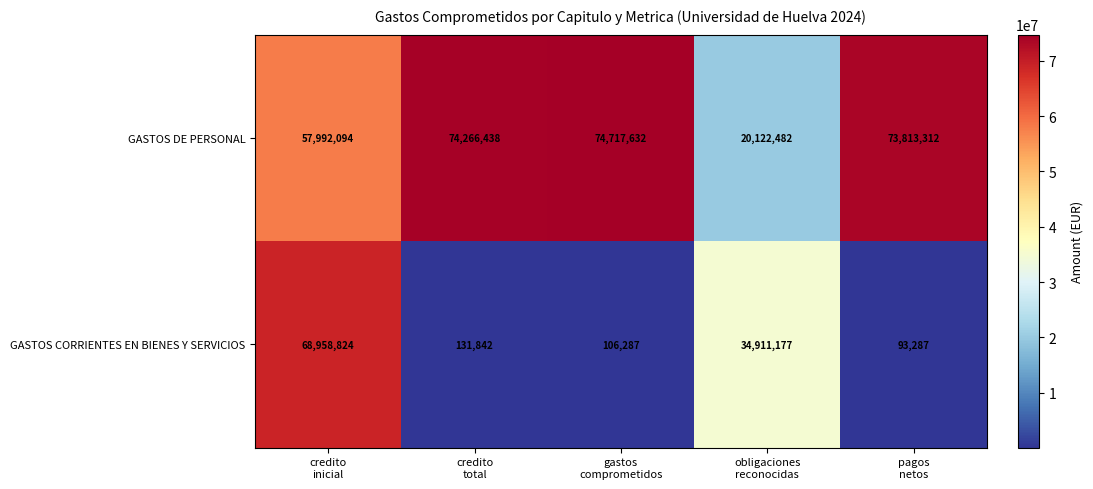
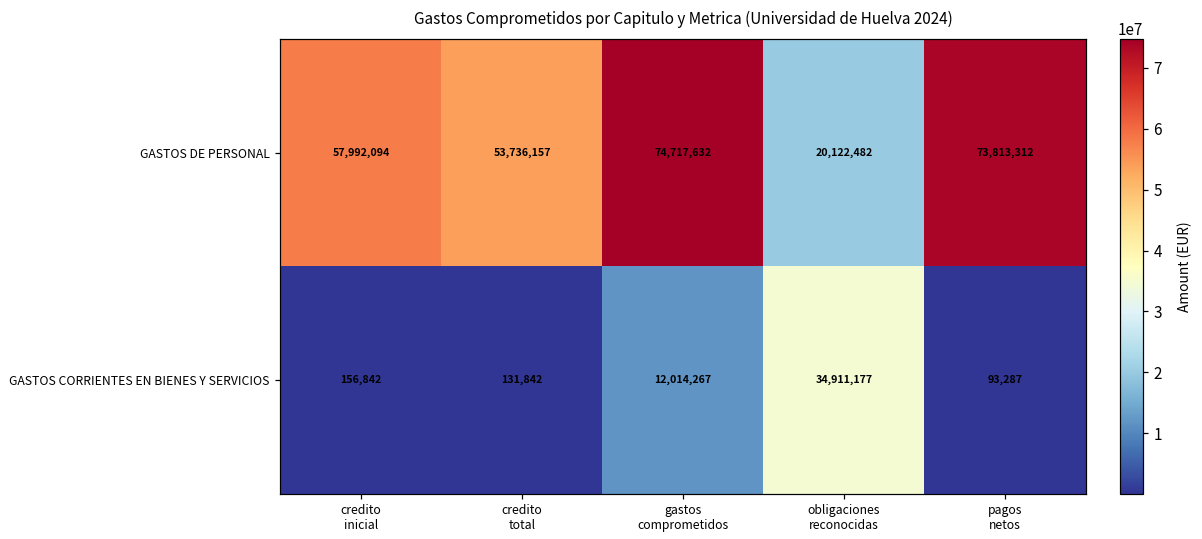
GASTOS DE PERSONAL, credito total: 74,266,438 -> 53,736,157
GASTOS CORRIENTES EN BIENES Y SERVICIOS, credito inicial: 68,958,824 -> 156,842
GASTOS CORRIENTES EN BIENES Y SERVICIOS, gastos comprometidos: 106,287 -> 12,014,267
